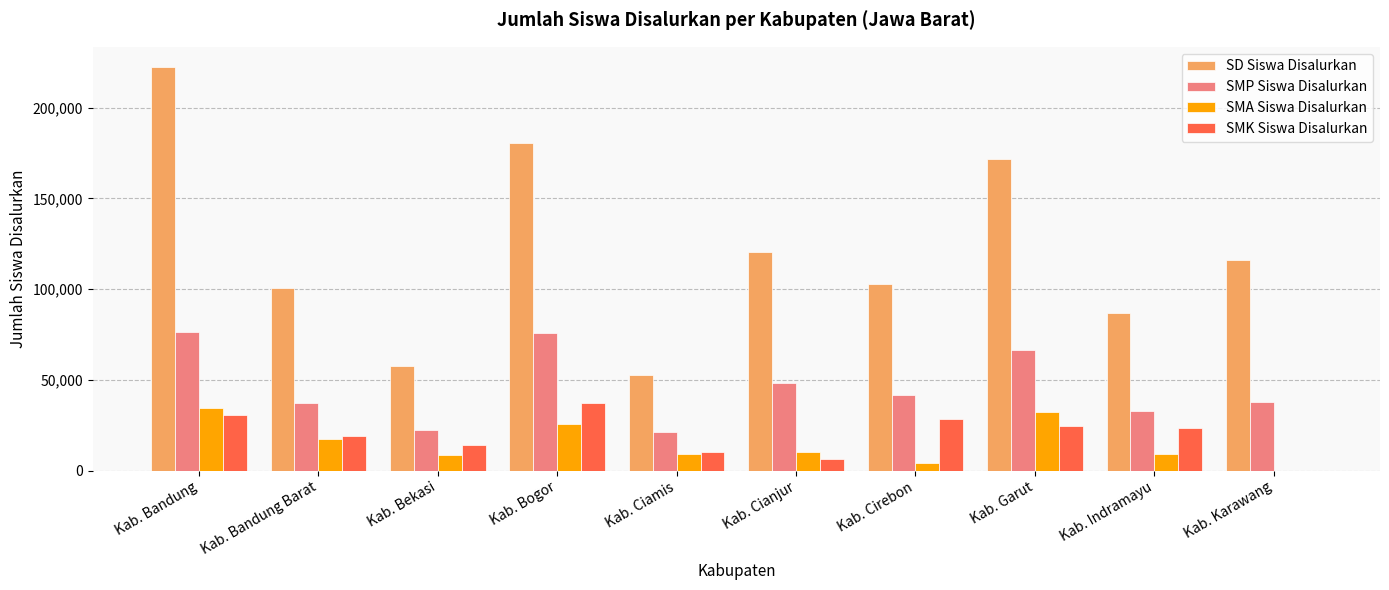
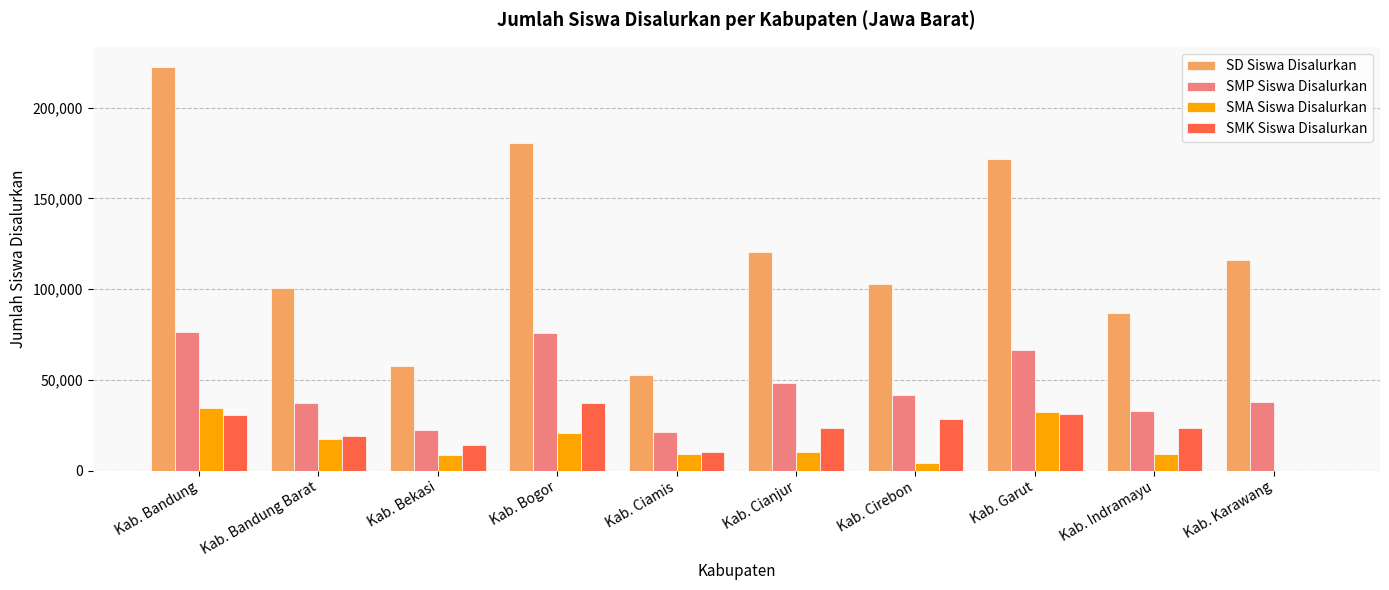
SMA Siswa Disalurkan, Kab. Bogor: 26,000 -> 21,000
SMK Siswa Disalurkan, Kab. Cianjur: 6,000 -> 23,000
SMK Siswa Disalurkan, Kab. Garut: 24,000 -> 31,000
